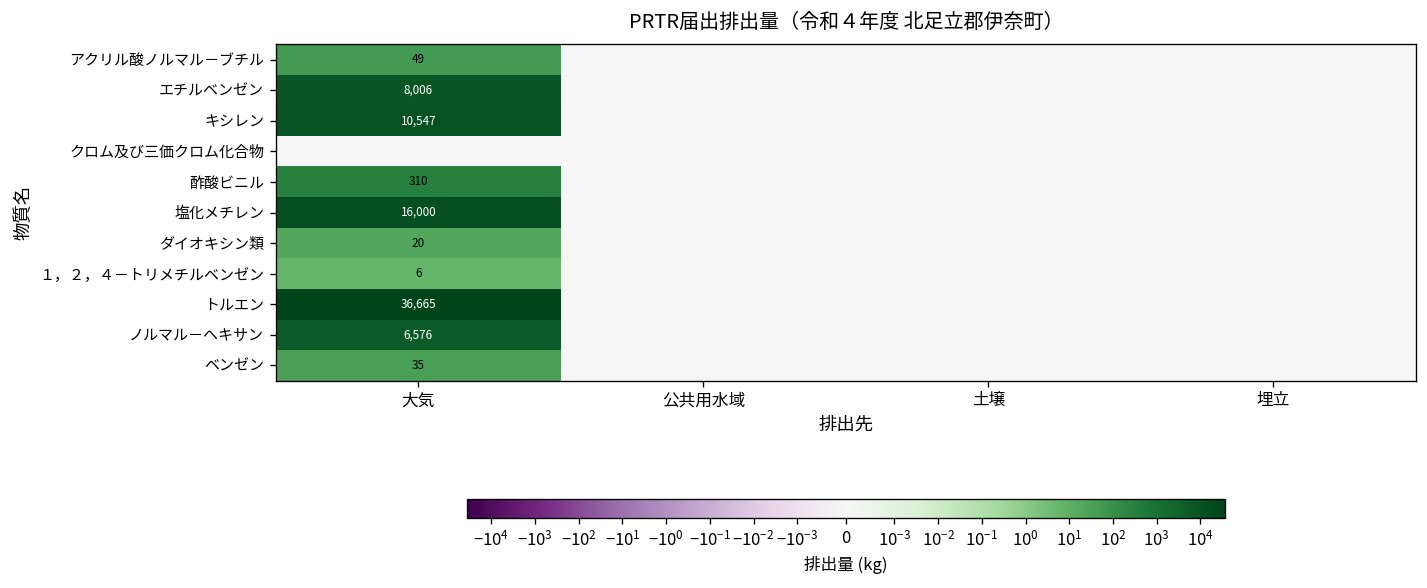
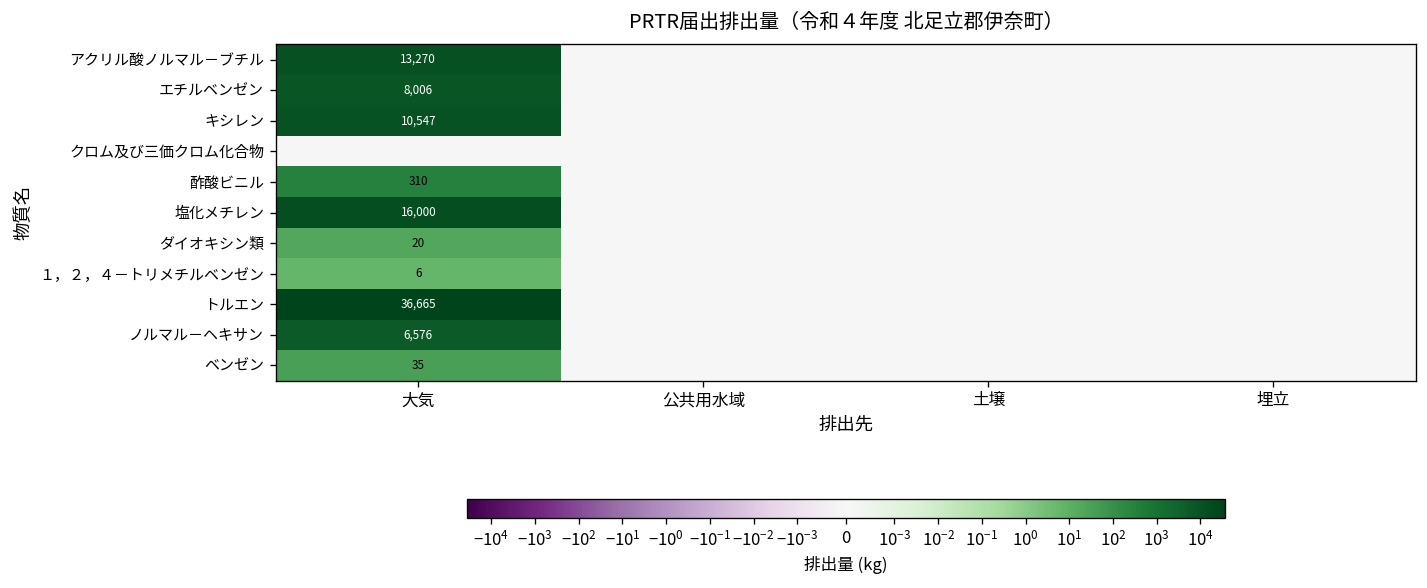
アクリル酸ノルマル－ブチル, 大気: 49 -> 13,270
